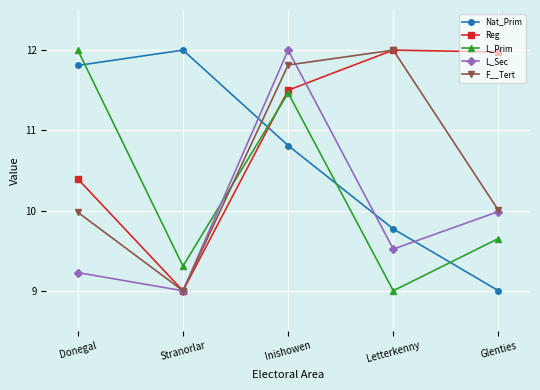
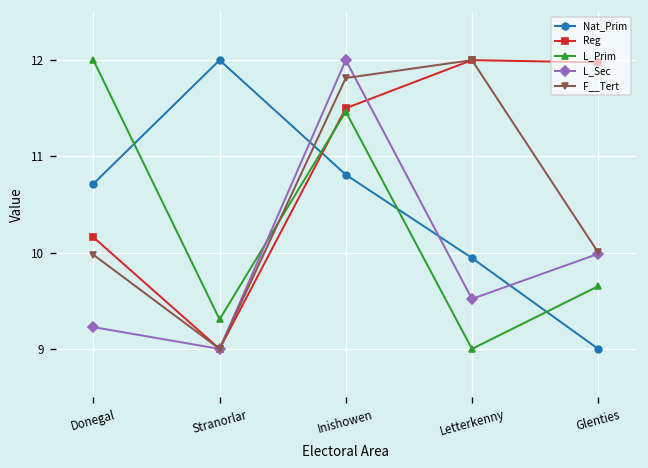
Nat_Prim, Donegal: 11.8 -> 10.7
Reg, Donegal: 10.4 -> 10.2
Nat_Prim, Letterkenny: 9.8 -> 9.9
